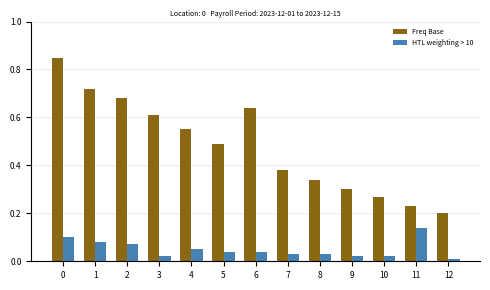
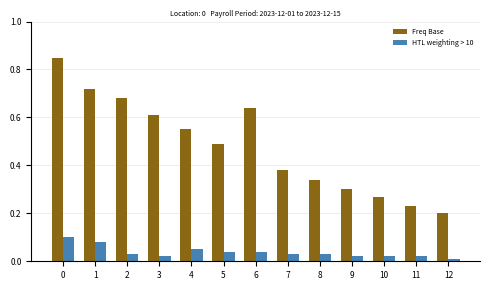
HTL weighting > 10, 2: 0.07 -> 0.03
HTL weighting > 10, 11: 0.14 -> 0.02
